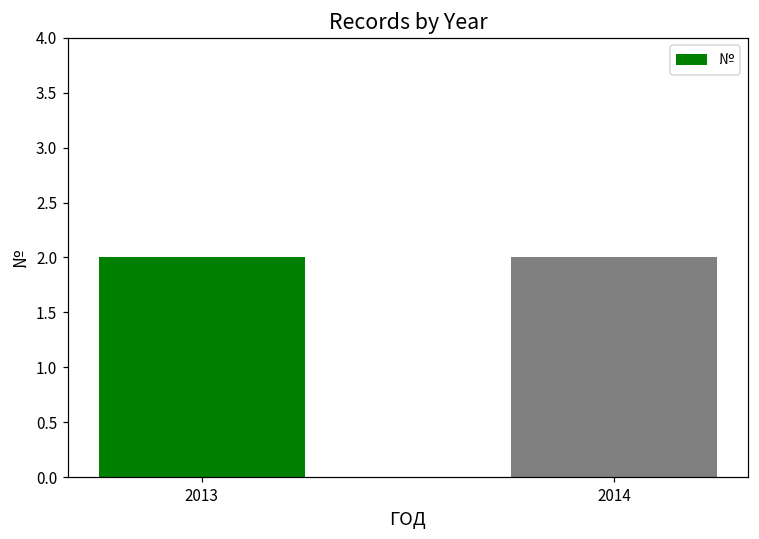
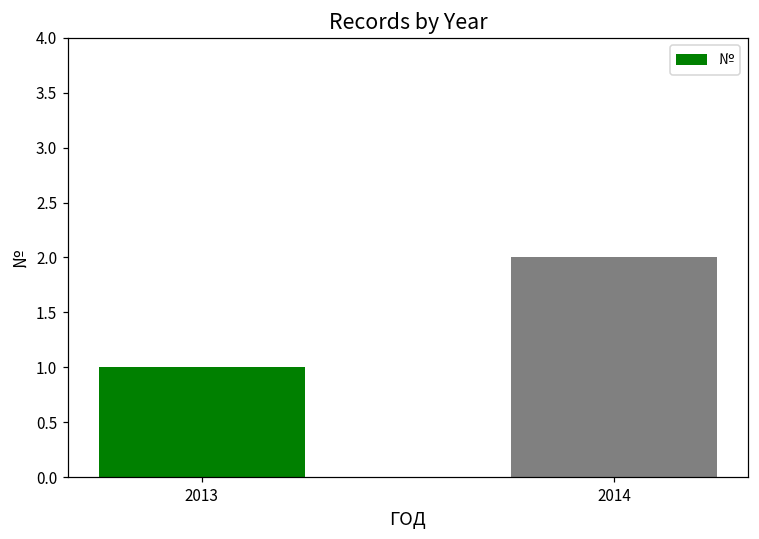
2013: 2 -> 1
